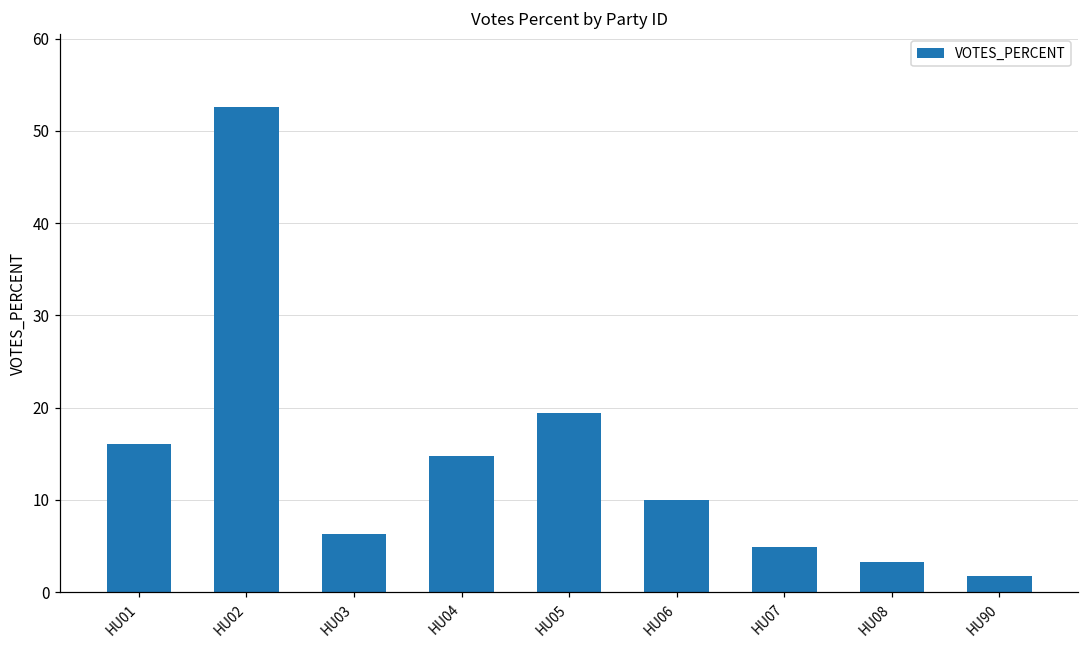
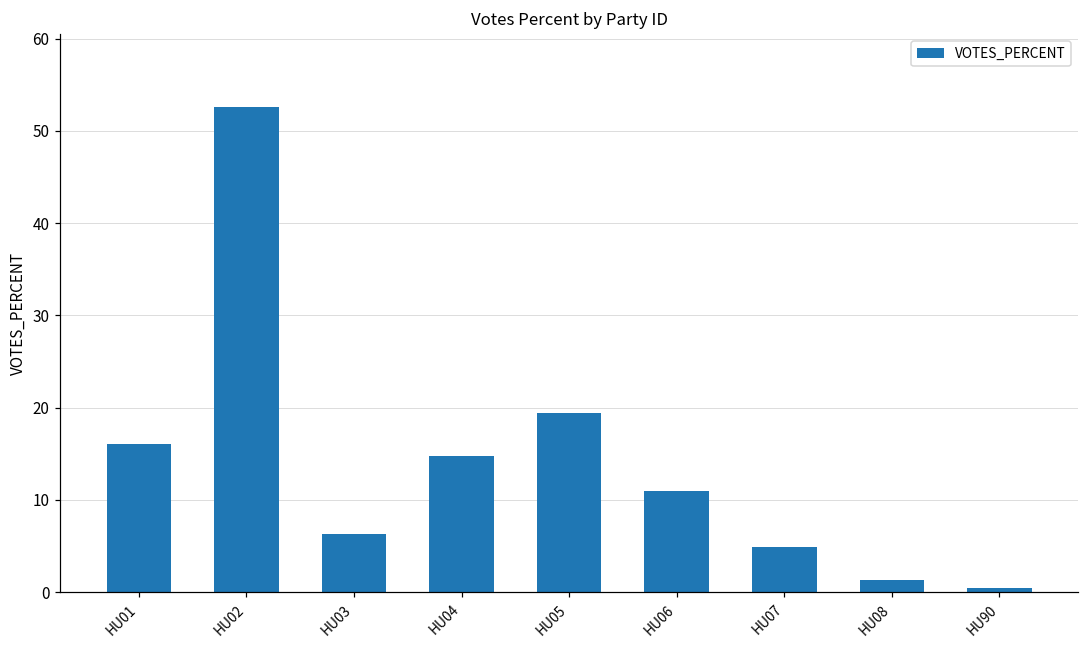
HU06: 10 -> 11
HU08: 3 -> 1
HU90: 2 -> 0
